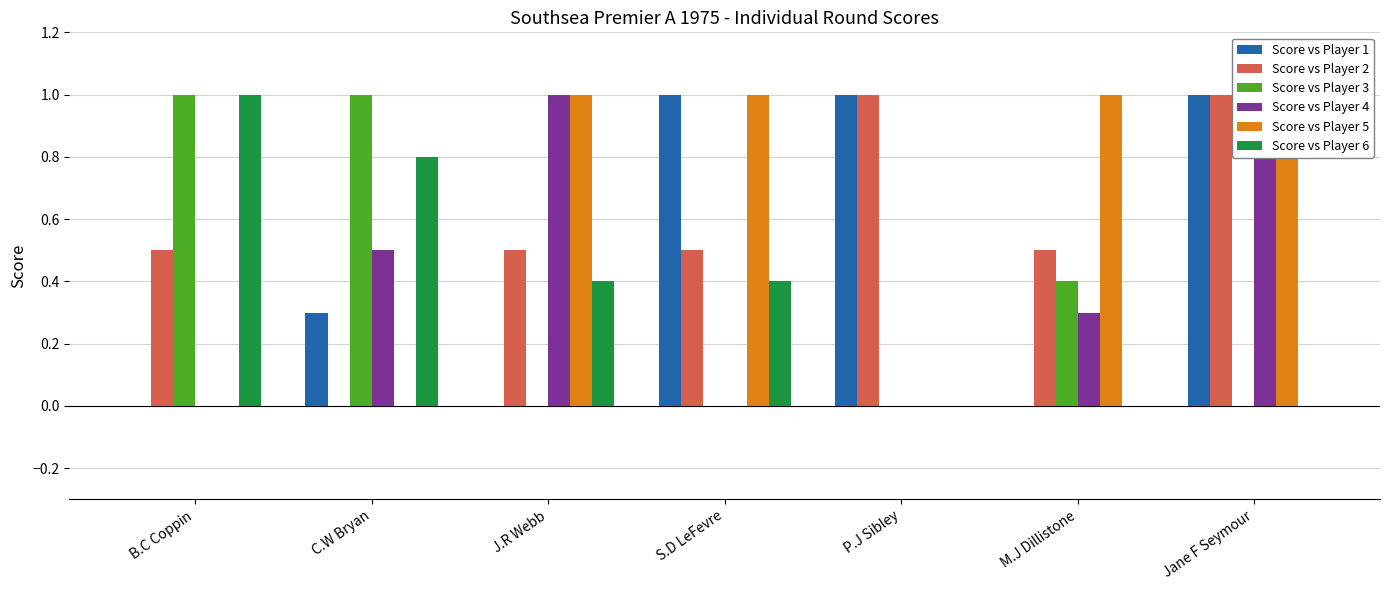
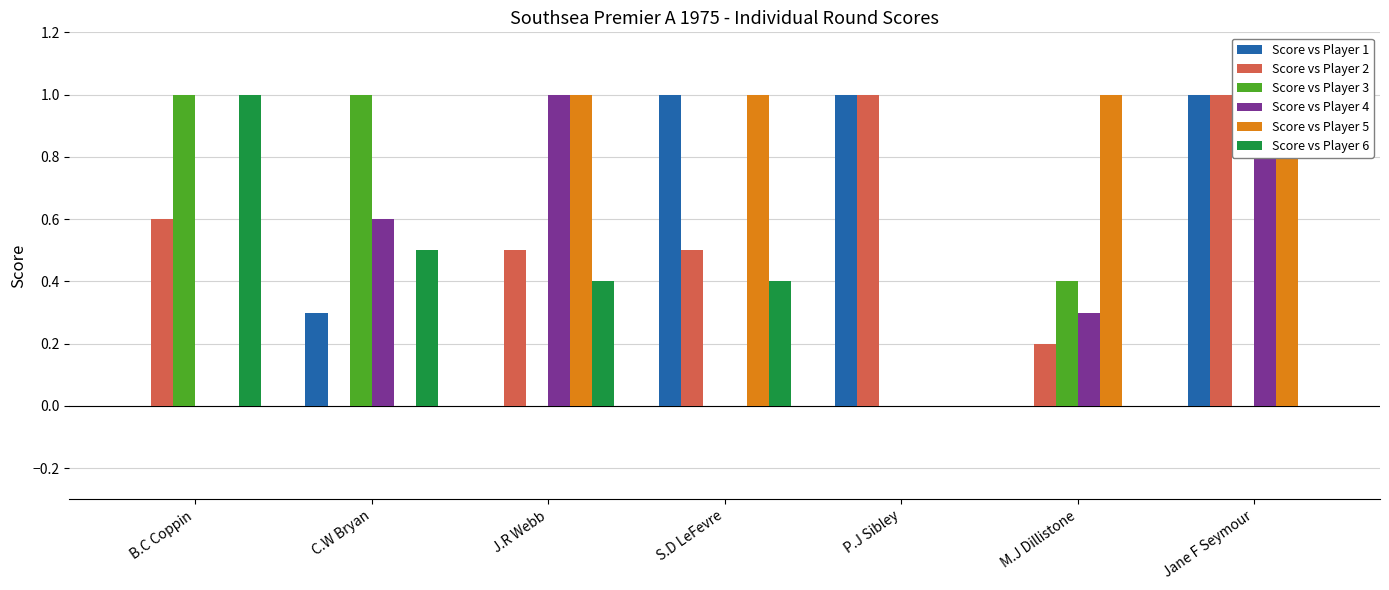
Score vs Player 2, B.C Coppin: 0.5 -> 0.6
Score vs Player 4, C.W Bryan: 0.5 -> 0.6
Score vs Player 6, C.W Bryan: 0.8 -> 0.5
Score vs Player 2, M.J Dillistone: 0.5 -> 0.2
